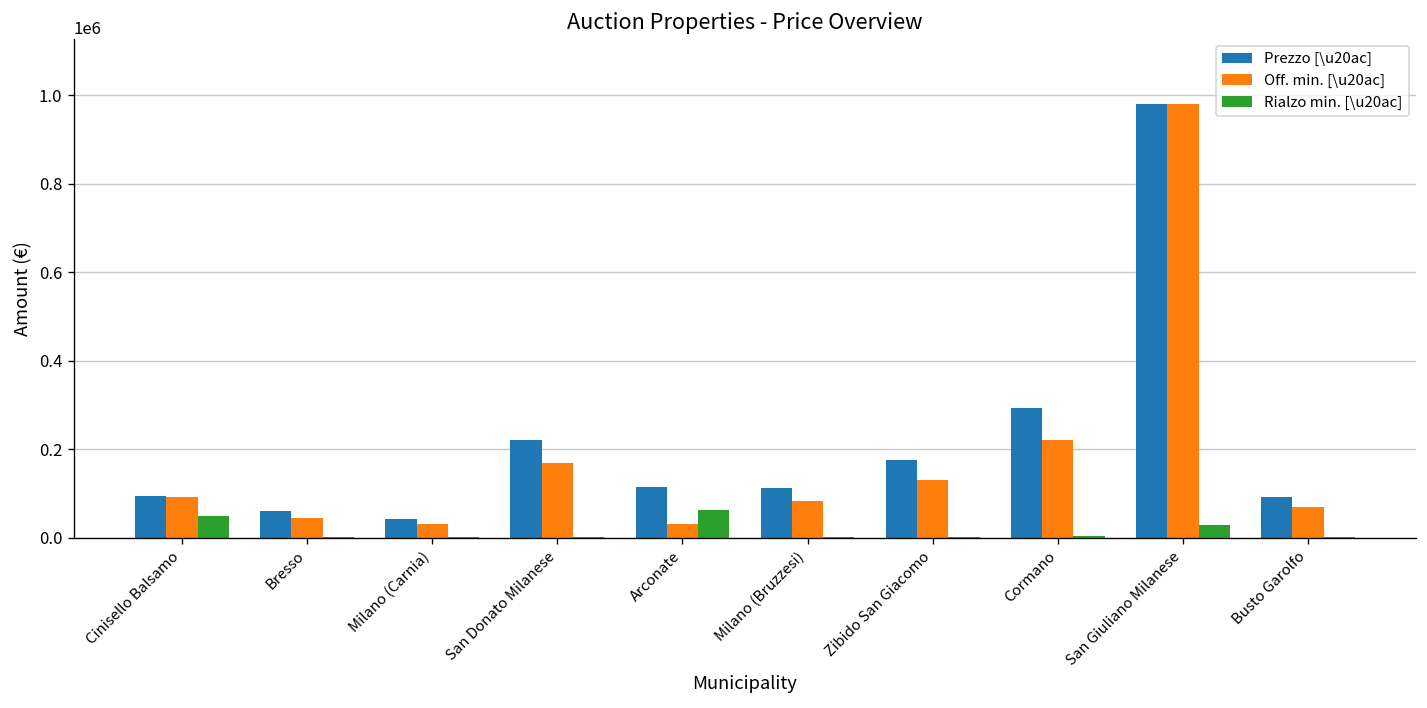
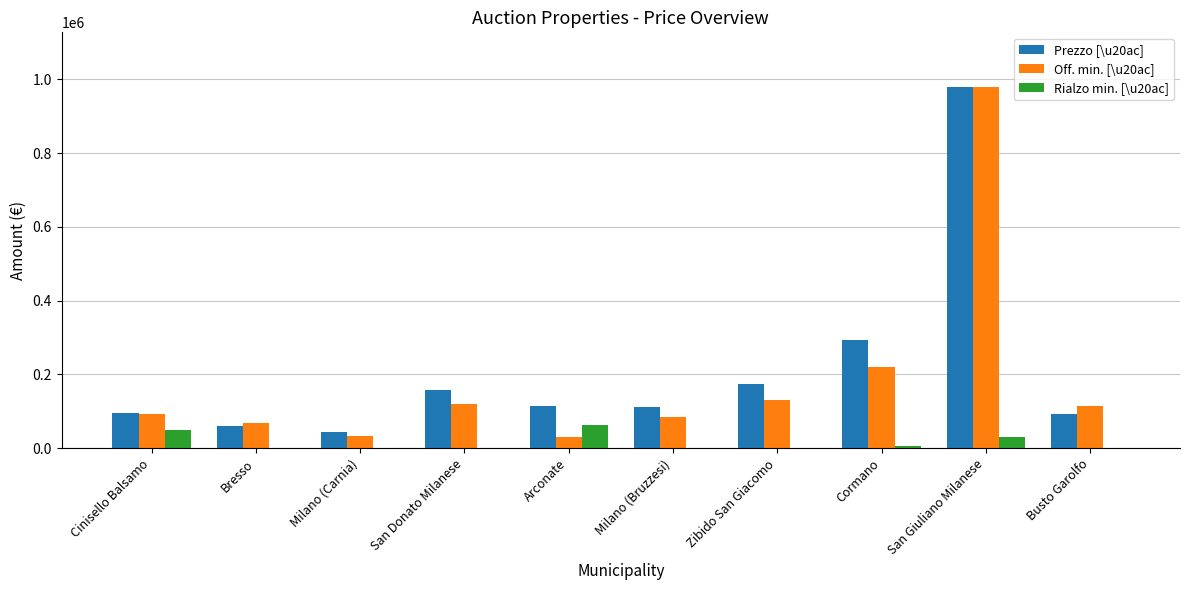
Off. min. [\u20ac], Bresso: 50000 -> 70000
Prezzo [\u20ac], San Donato Milanese: 220000 -> 160000
Off. min. [\u20ac], San Donato Milanese: 170000 -> 120000
Off. min. [\u20ac], Busto Garolfo: 70000 -> 120000
